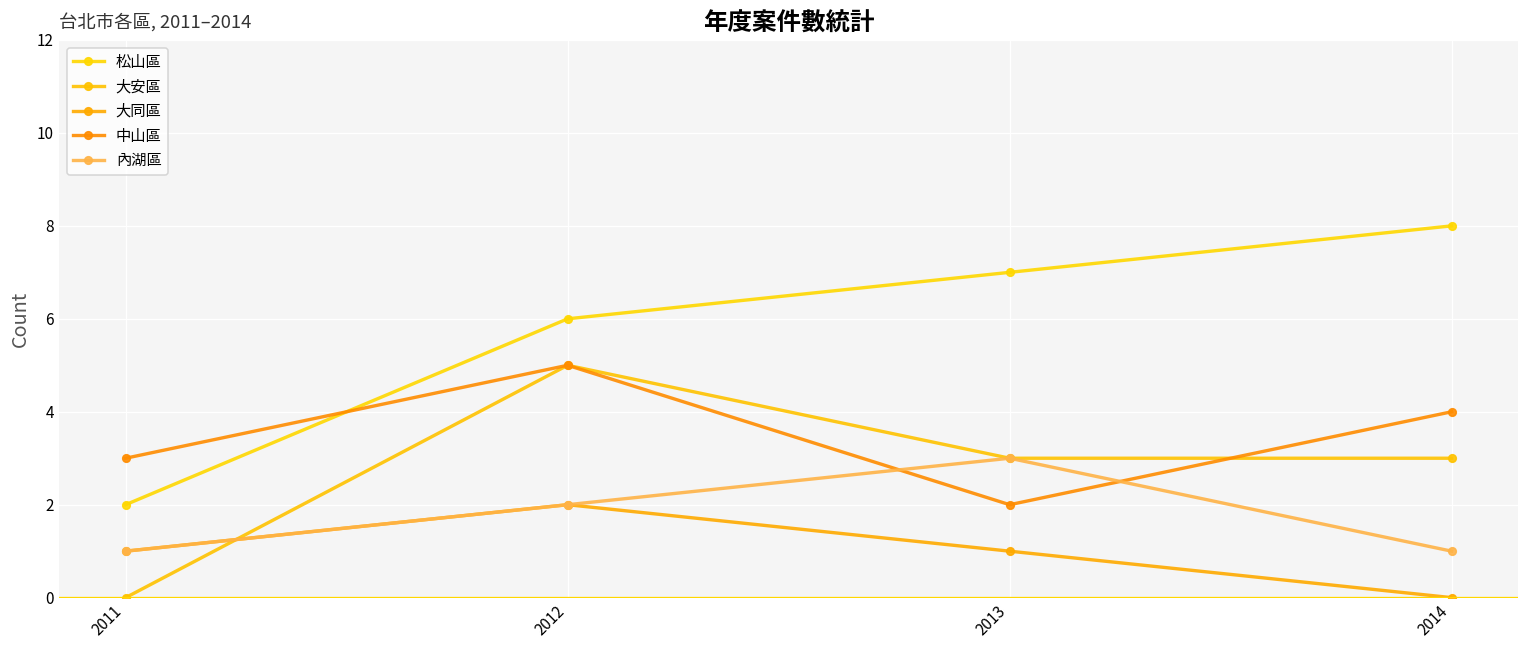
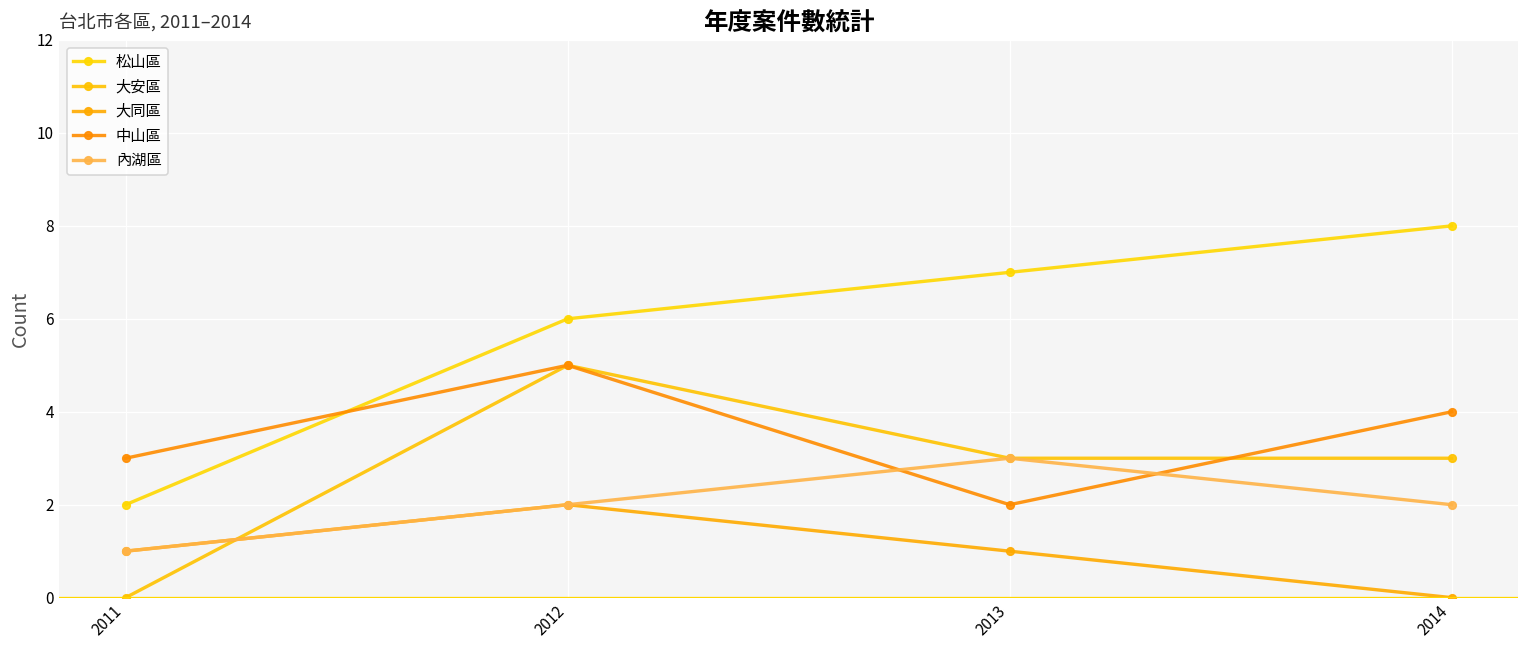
內湖區, 2014: 1 -> 2
